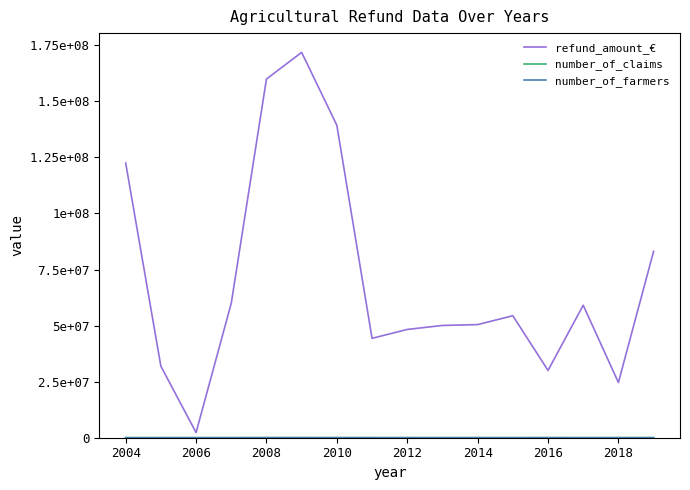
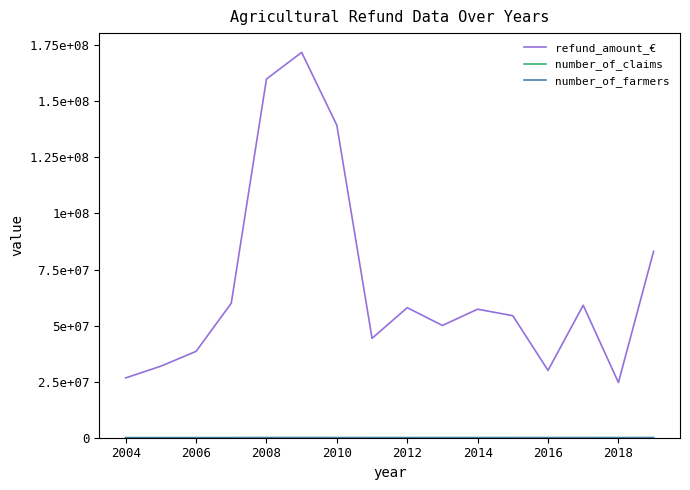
refund_amount_€, 2004: 123000000 -> 27000000
refund_amount_€, 2006: 2000000 -> 39000000
refund_amount_€, 2012: 48000000 -> 58000000
refund_amount_€, 2014: 50000000 -> 57000000
